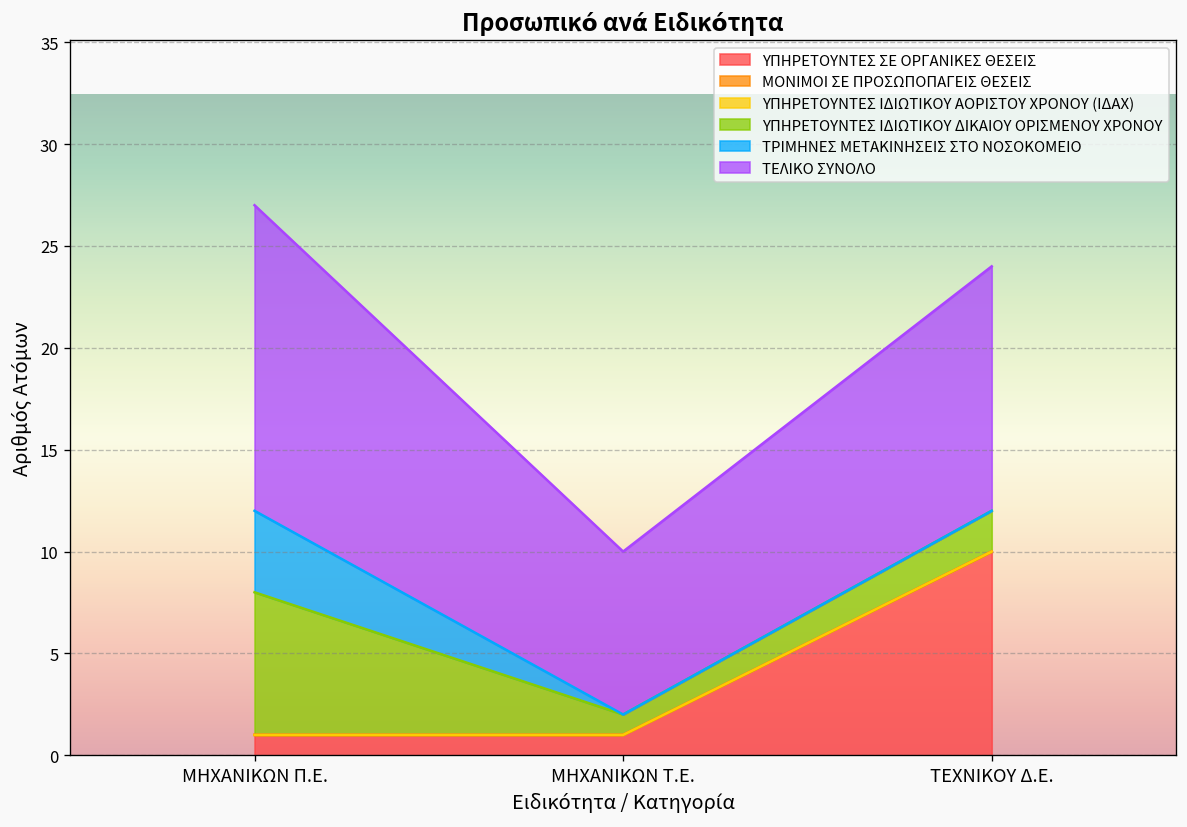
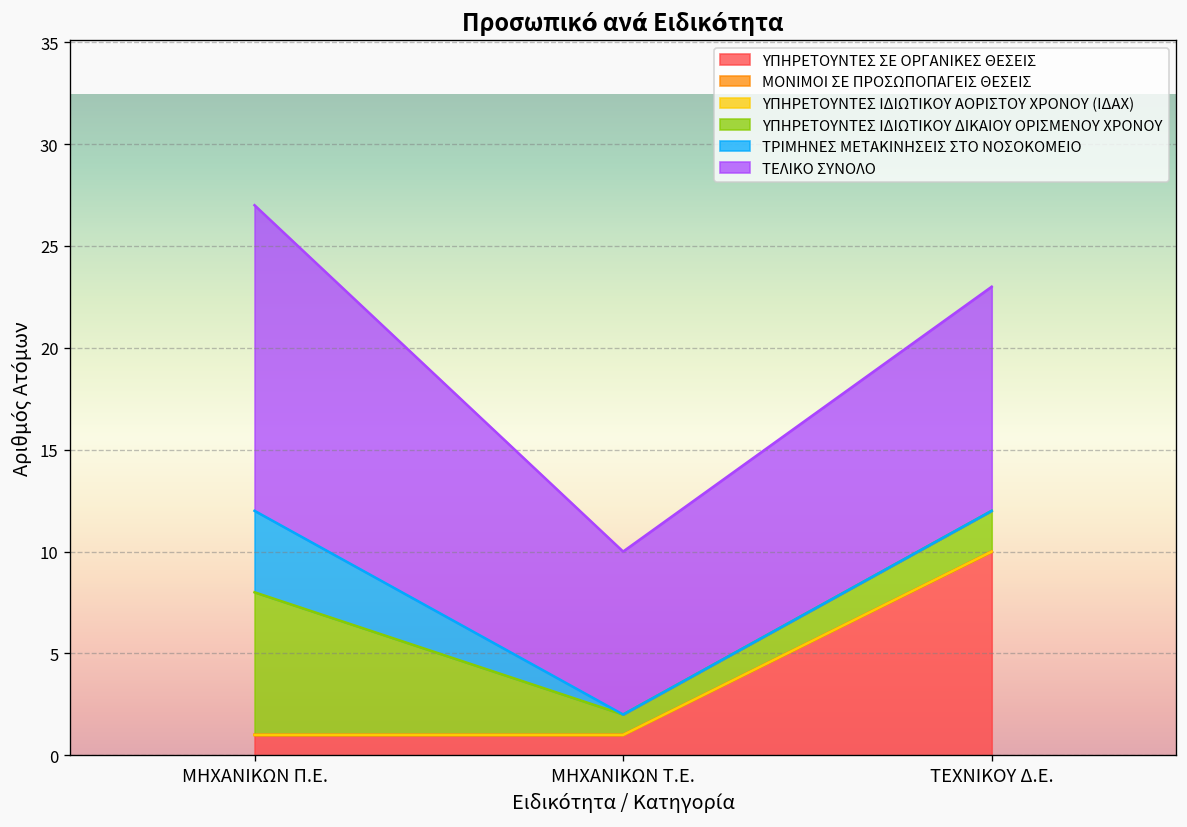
ΤΕΛΙΚΟ ΣΥΝΟΛΟ, ΤΕΧΝΙΚΟΥ Δ.Ε.: 12 -> 11
